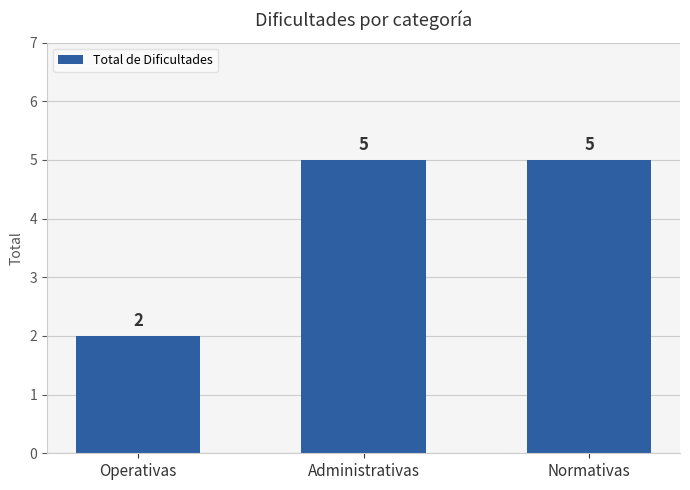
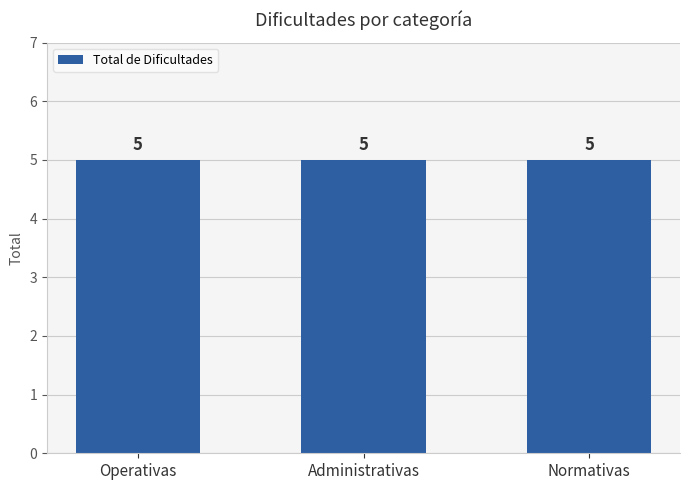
Operativas: 2 -> 5
